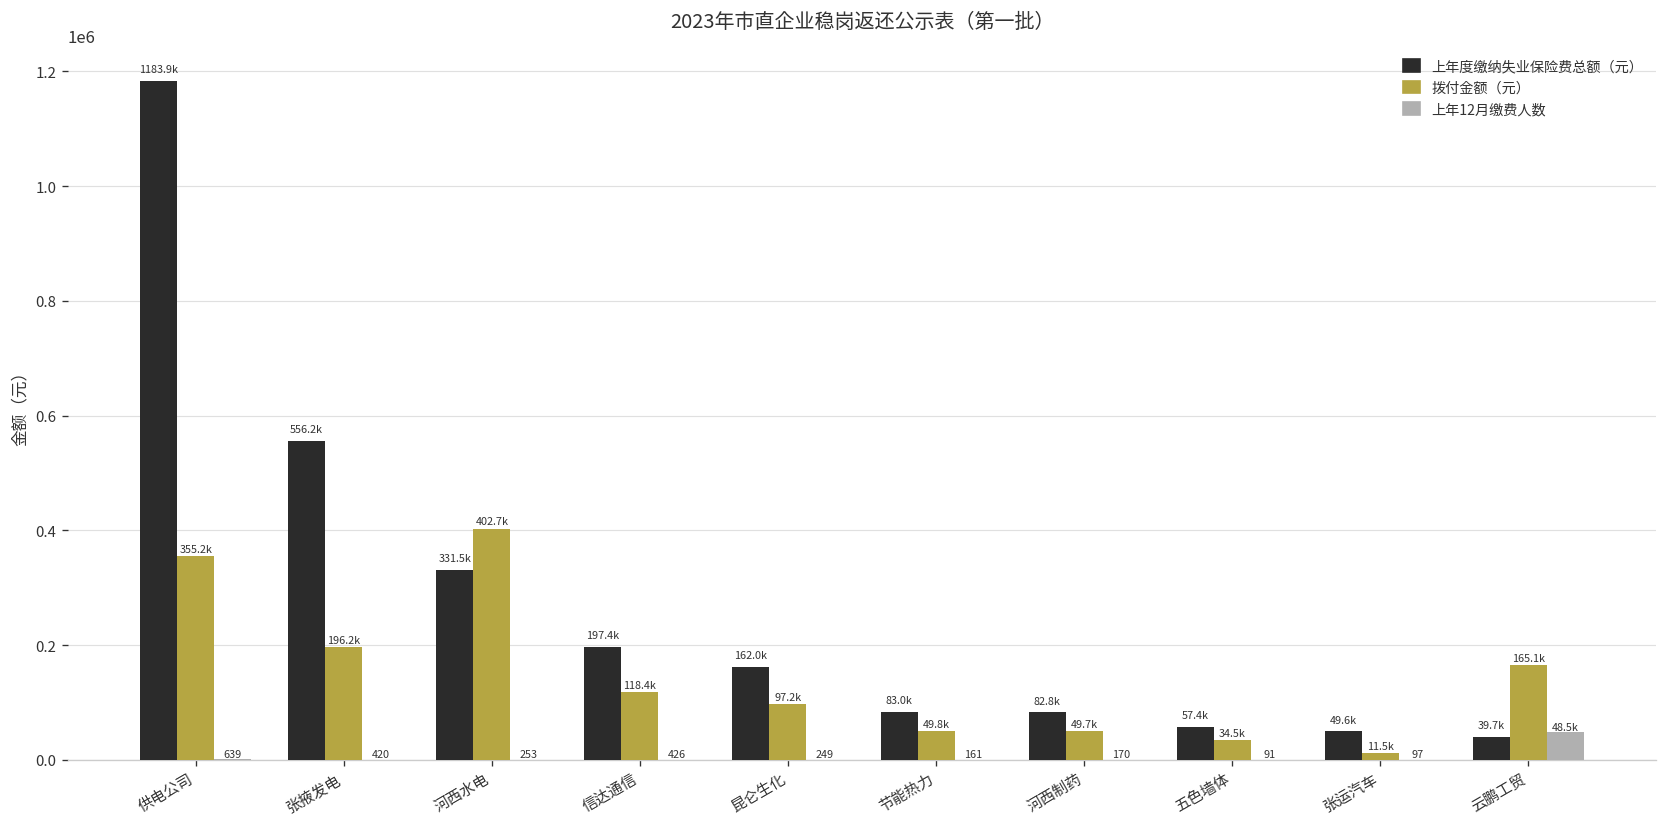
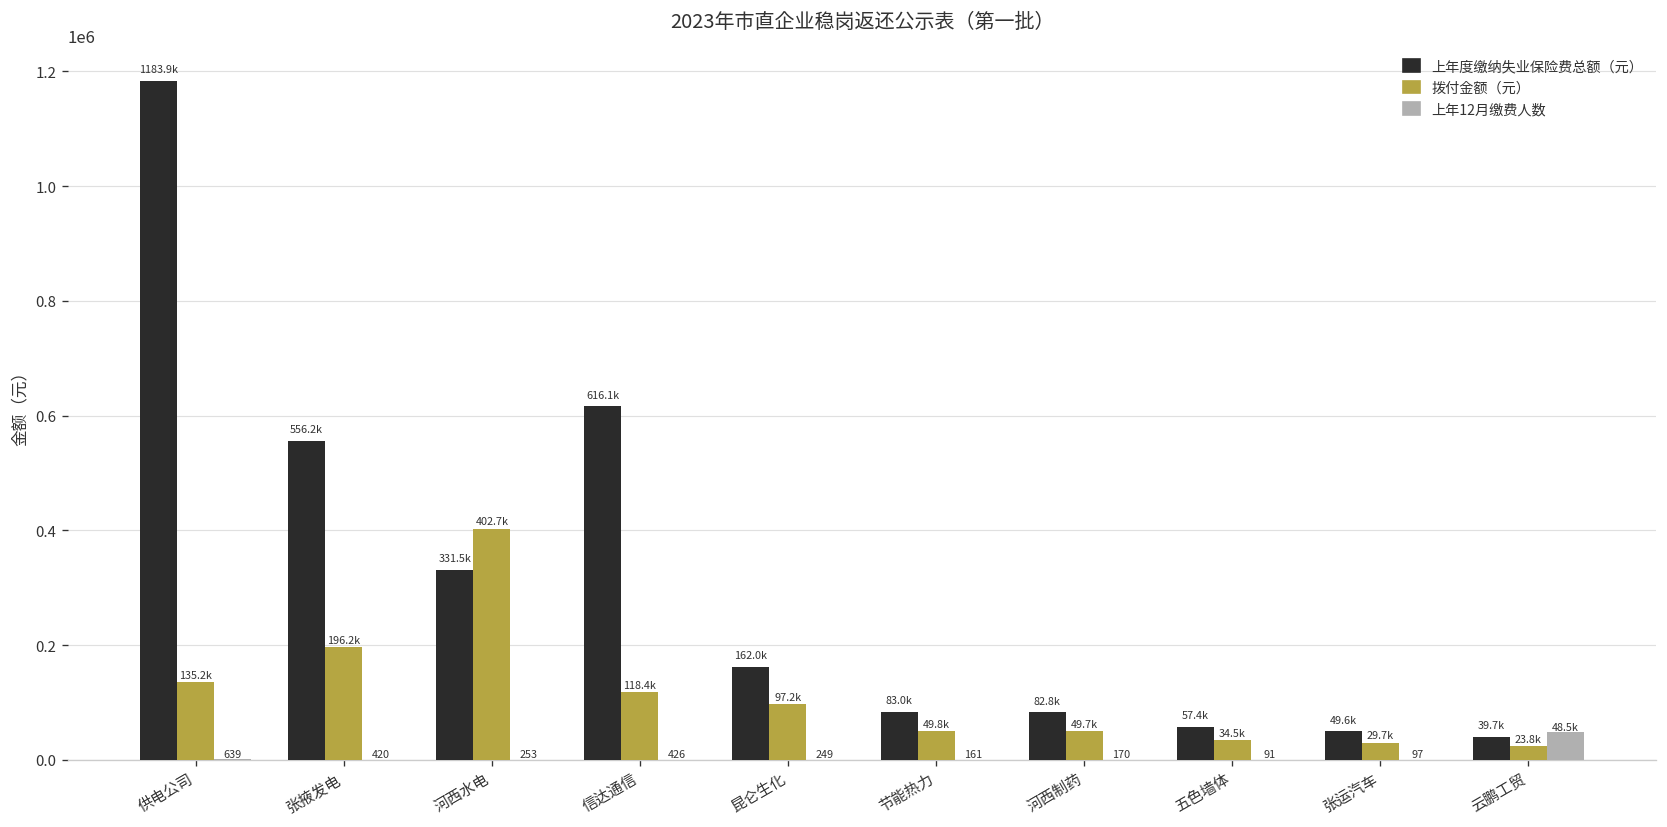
拨付金额（元）, 供电公司: 355.2k -> 135.2k
上年度缴纳失业保险费总额（元）, 信达通信: 197.4k -> 616.1k
拨付金额（元）, 张运汽车: 11.5k -> 29.7k
拨付金额（元）, 云鹏工贸: 165.1k -> 23.8k
